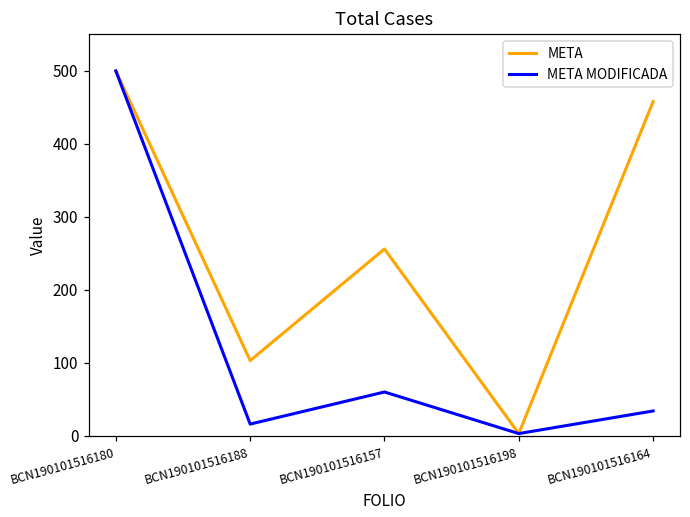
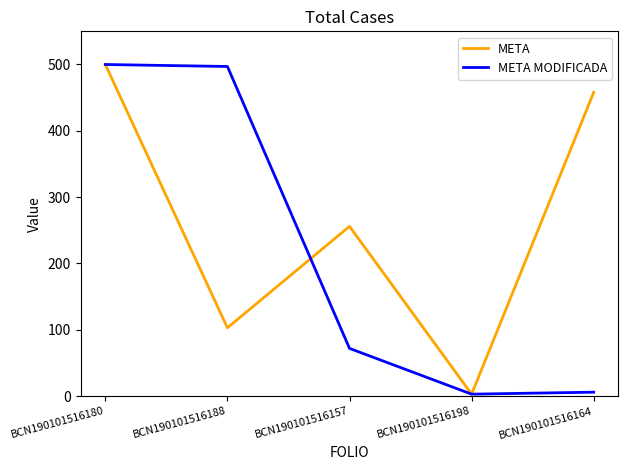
META MODIFICADA, BCN190101516188: 20 -> 500
META MODIFICADA, BCN190101516157: 60 -> 70
META MODIFICADA, BCN190101516164: 30 -> 10
